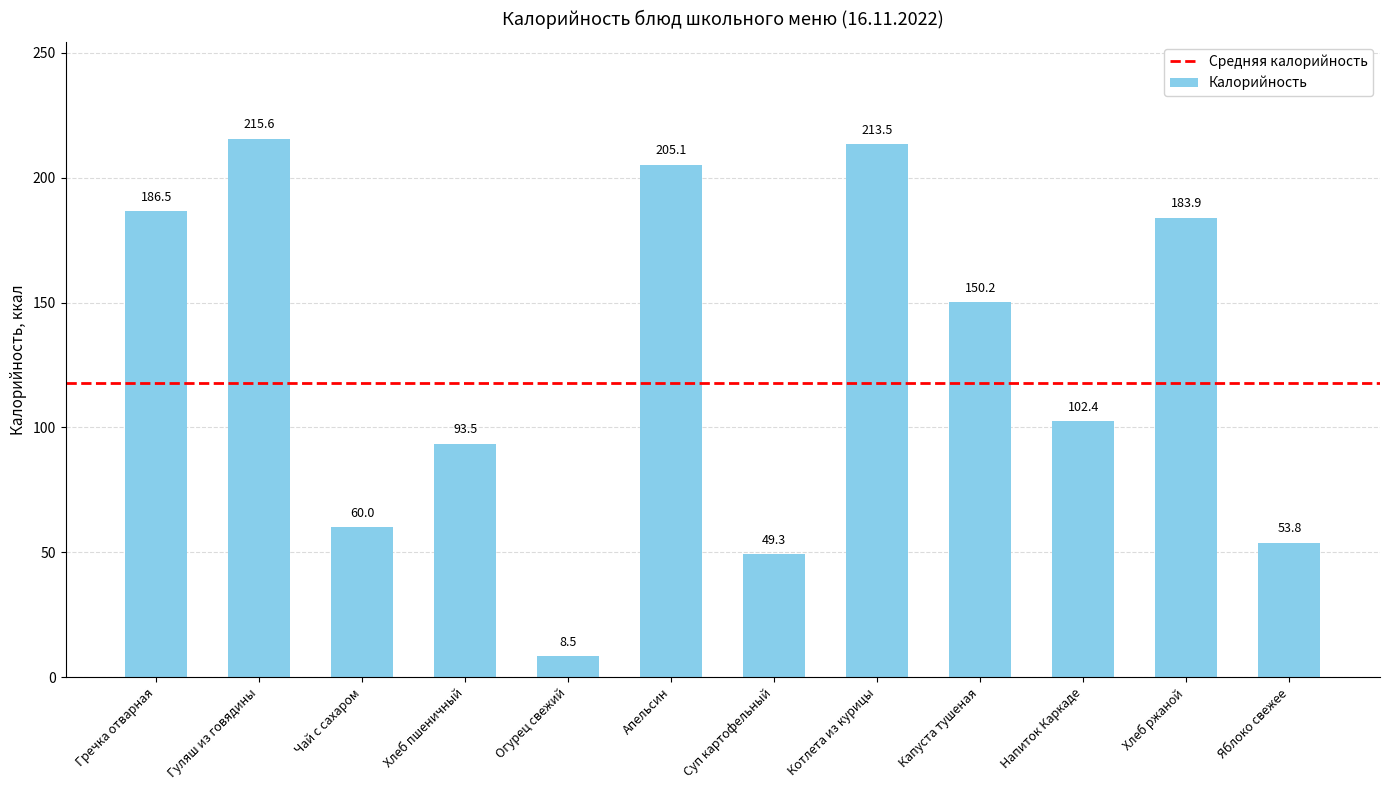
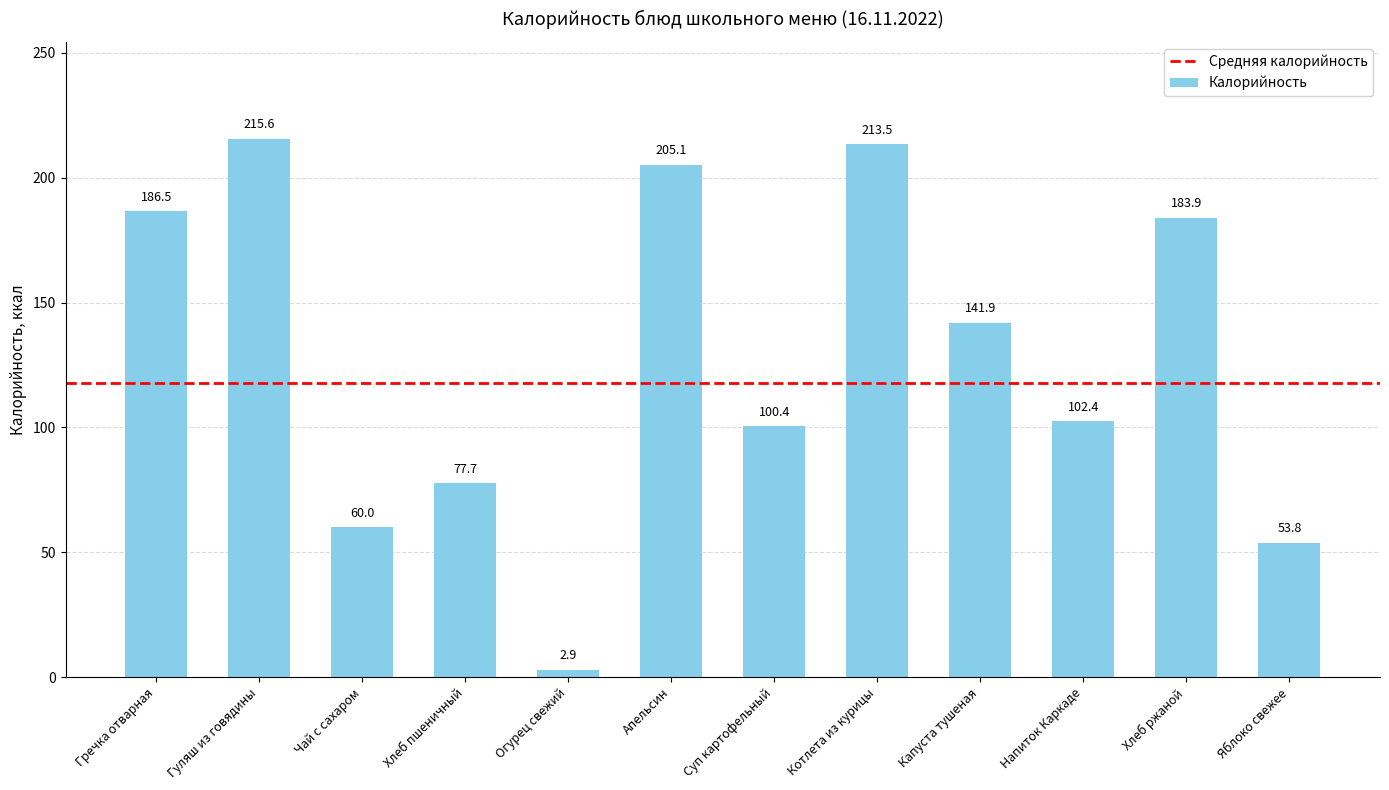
Хлеб пшеничный: 93.5 -> 77.7
Огурец свежий: 8.5 -> 2.9
Суп картофельный: 49.3 -> 100.4
Капуста тушеная: 150.2 -> 141.9
